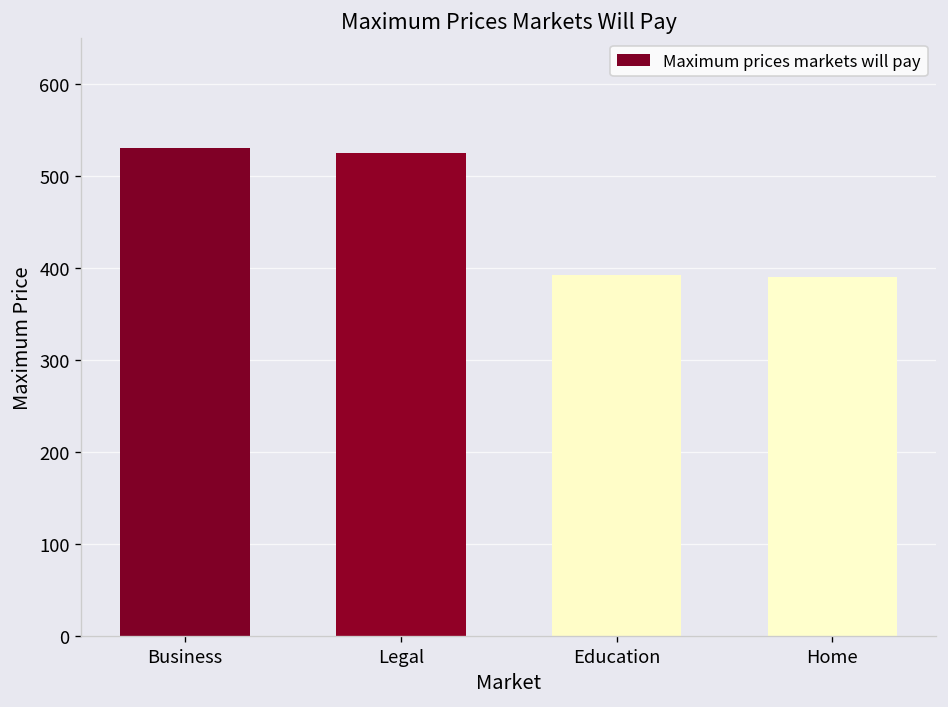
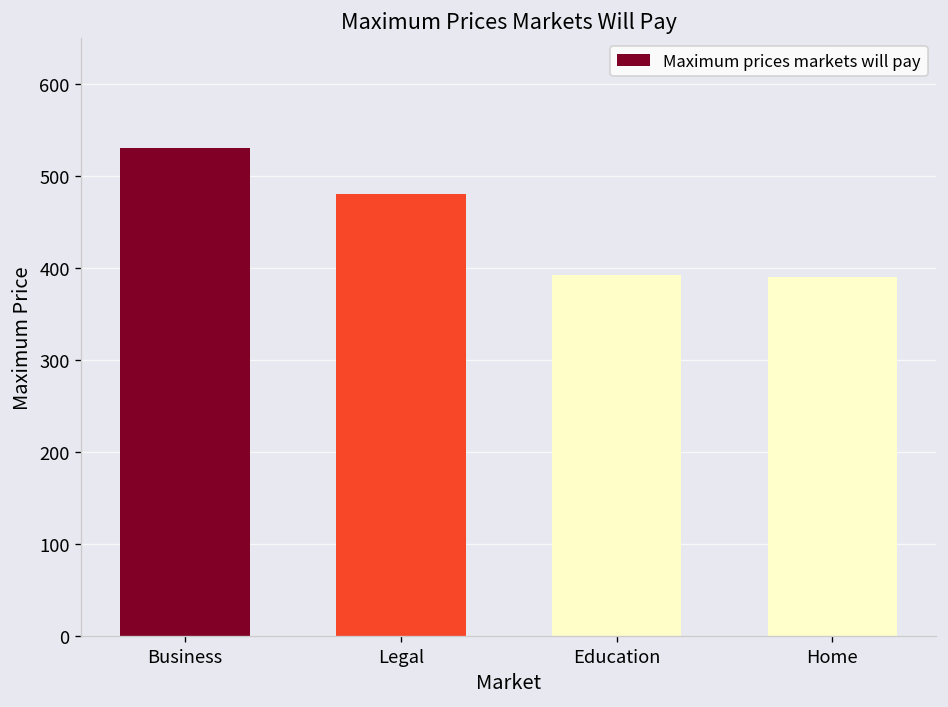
Legal: 530 -> 480
